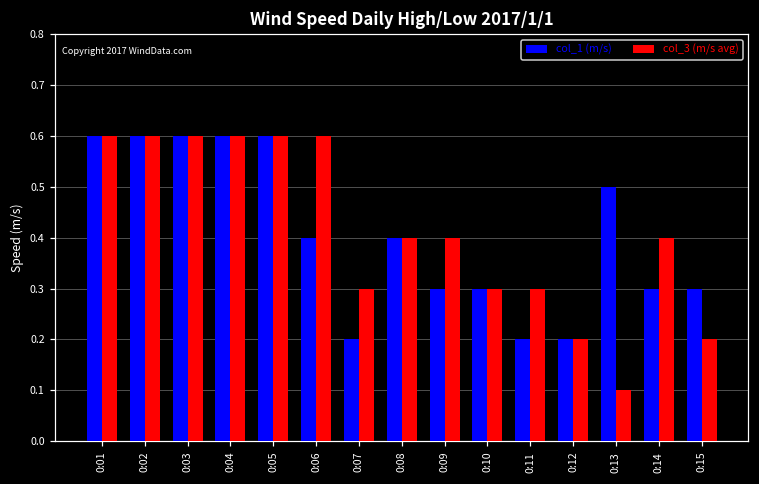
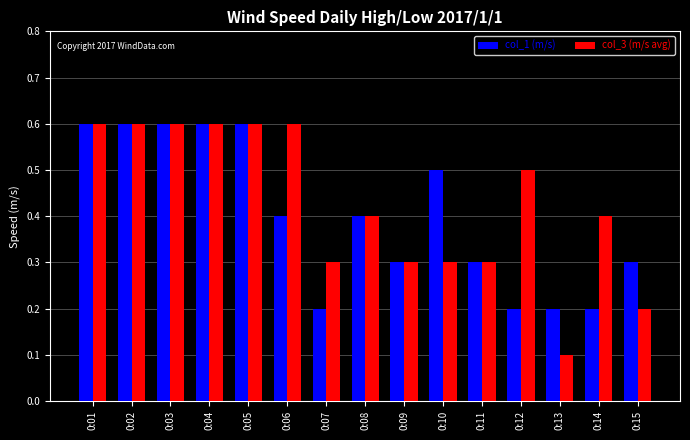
col_3 (m/s avg), 0:09: 0.4 -> 0.3
col_1 (m/s), 0:10: 0.3 -> 0.5
col_1 (m/s), 0:11: 0.2 -> 0.3
col_3 (m/s avg), 0:12: 0.2 -> 0.5
col_1 (m/s), 0:13: 0.5 -> 0.2
col_1 (m/s), 0:14: 0.3 -> 0.2
